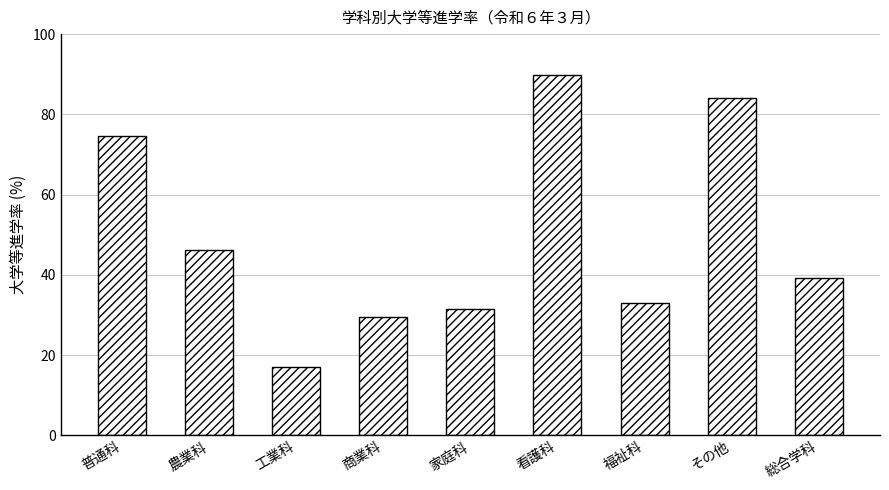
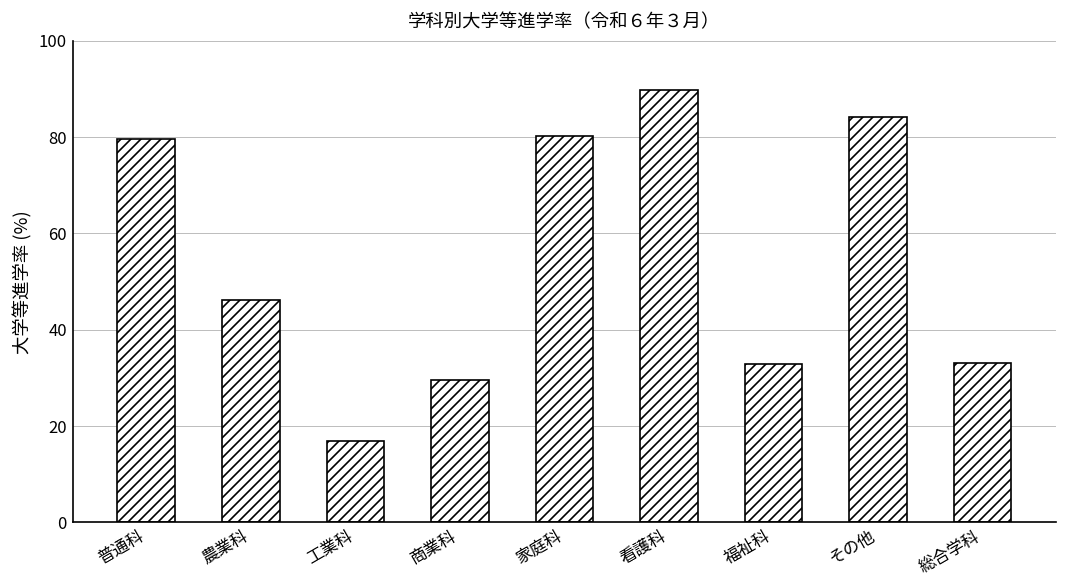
普通科: 74 -> 80
家庭科: 31 -> 80
総合学科: 39 -> 33
